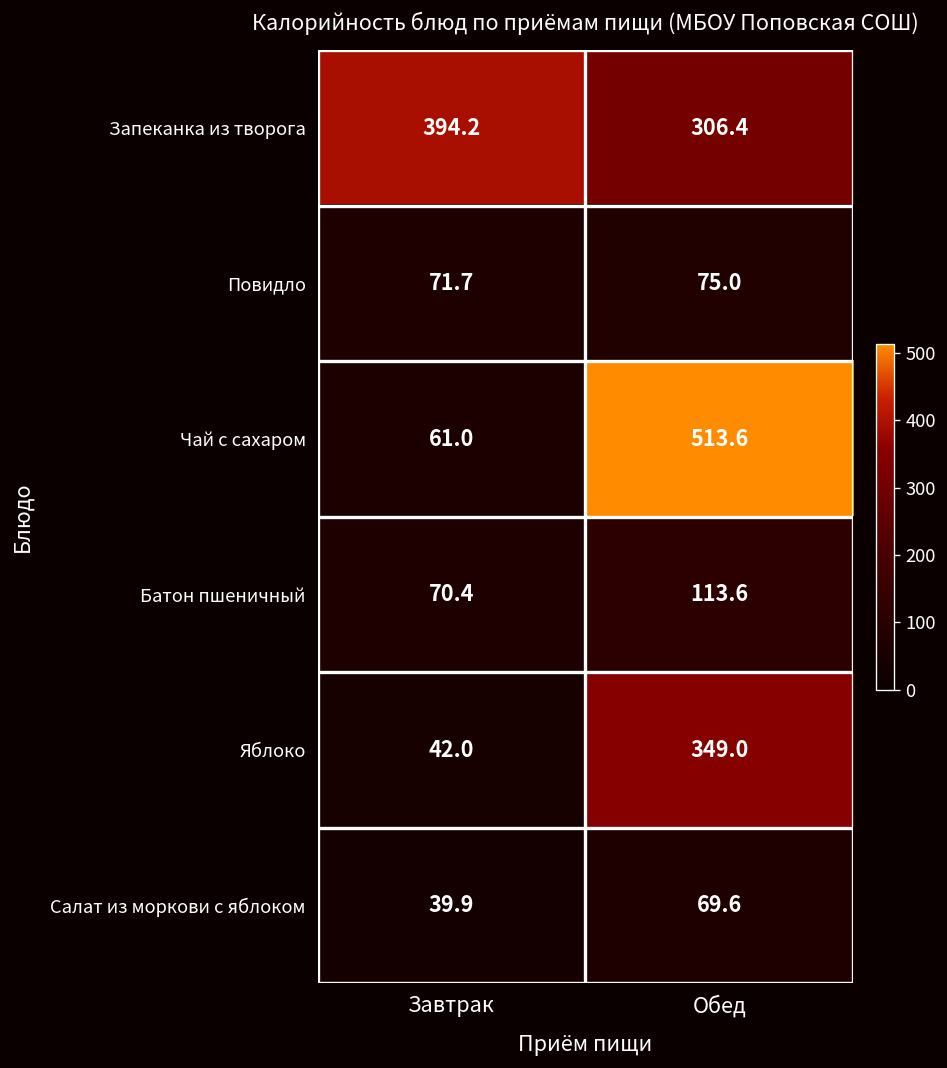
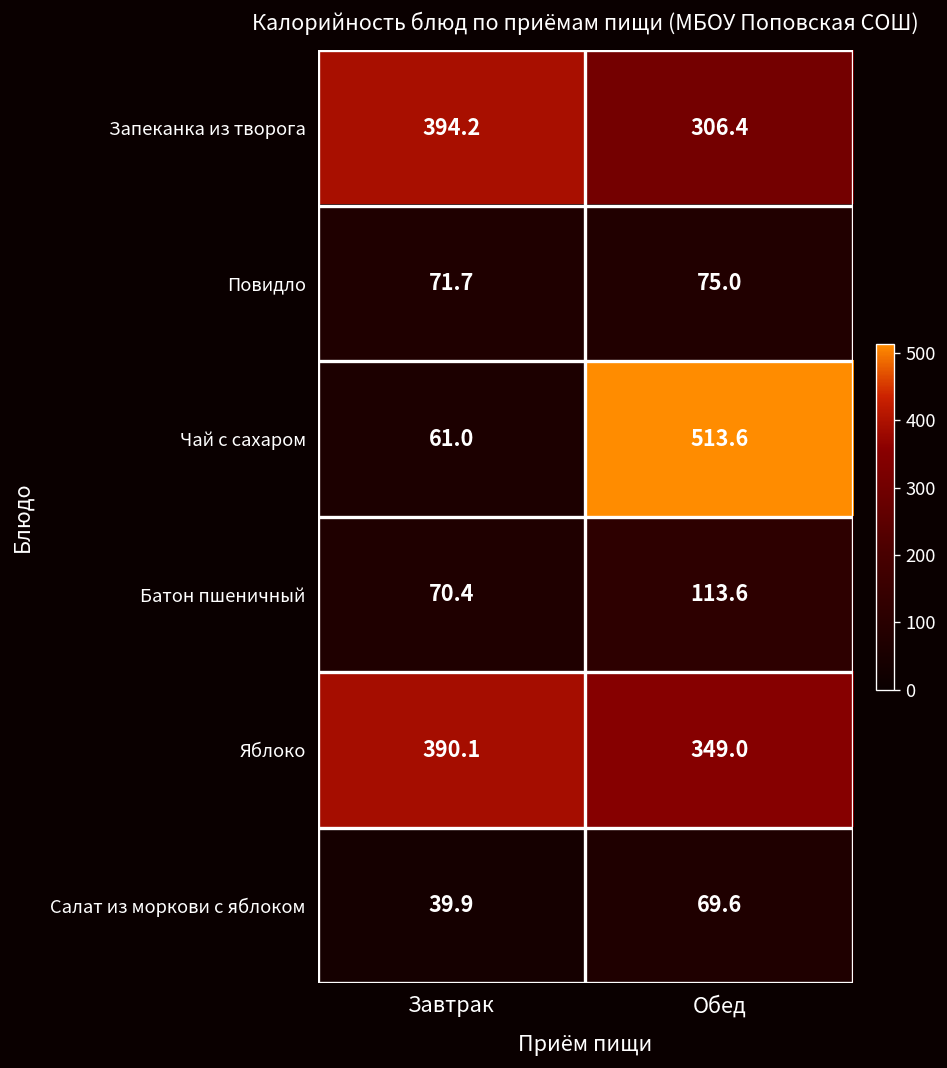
Яблоко, Завтрак: 42.0 -> 390.1
